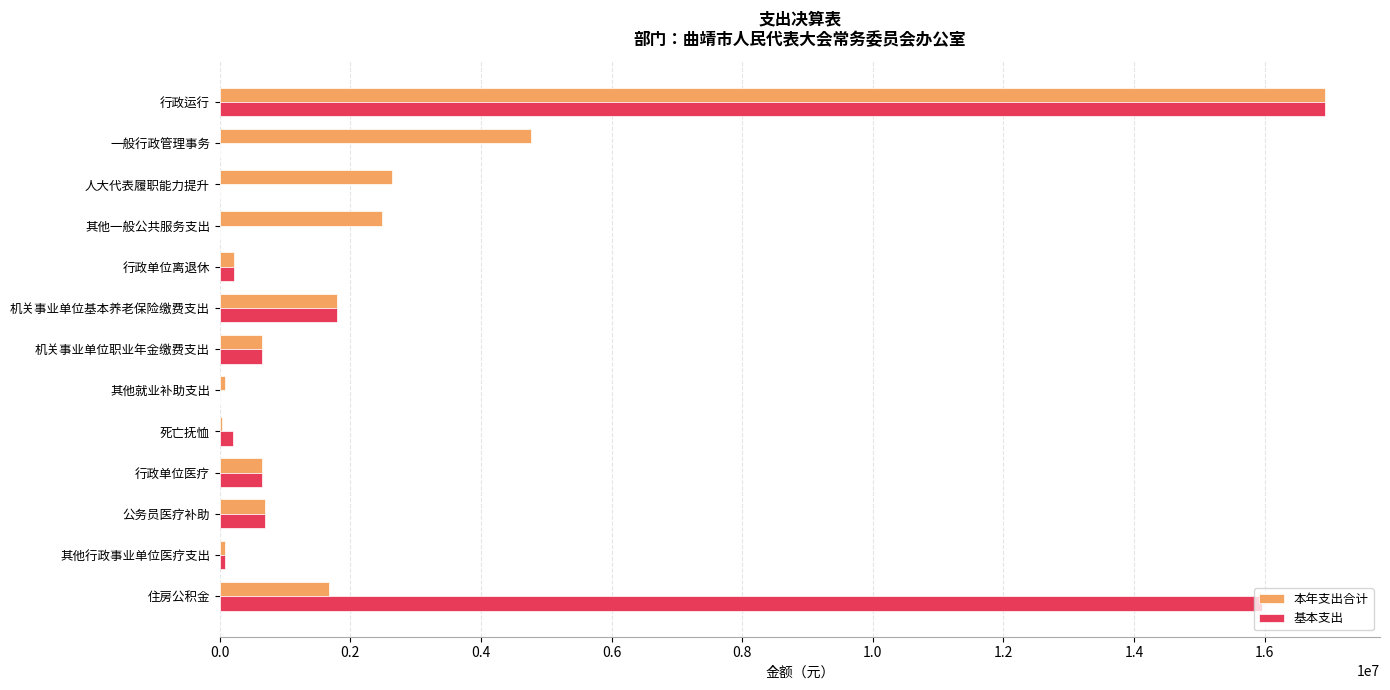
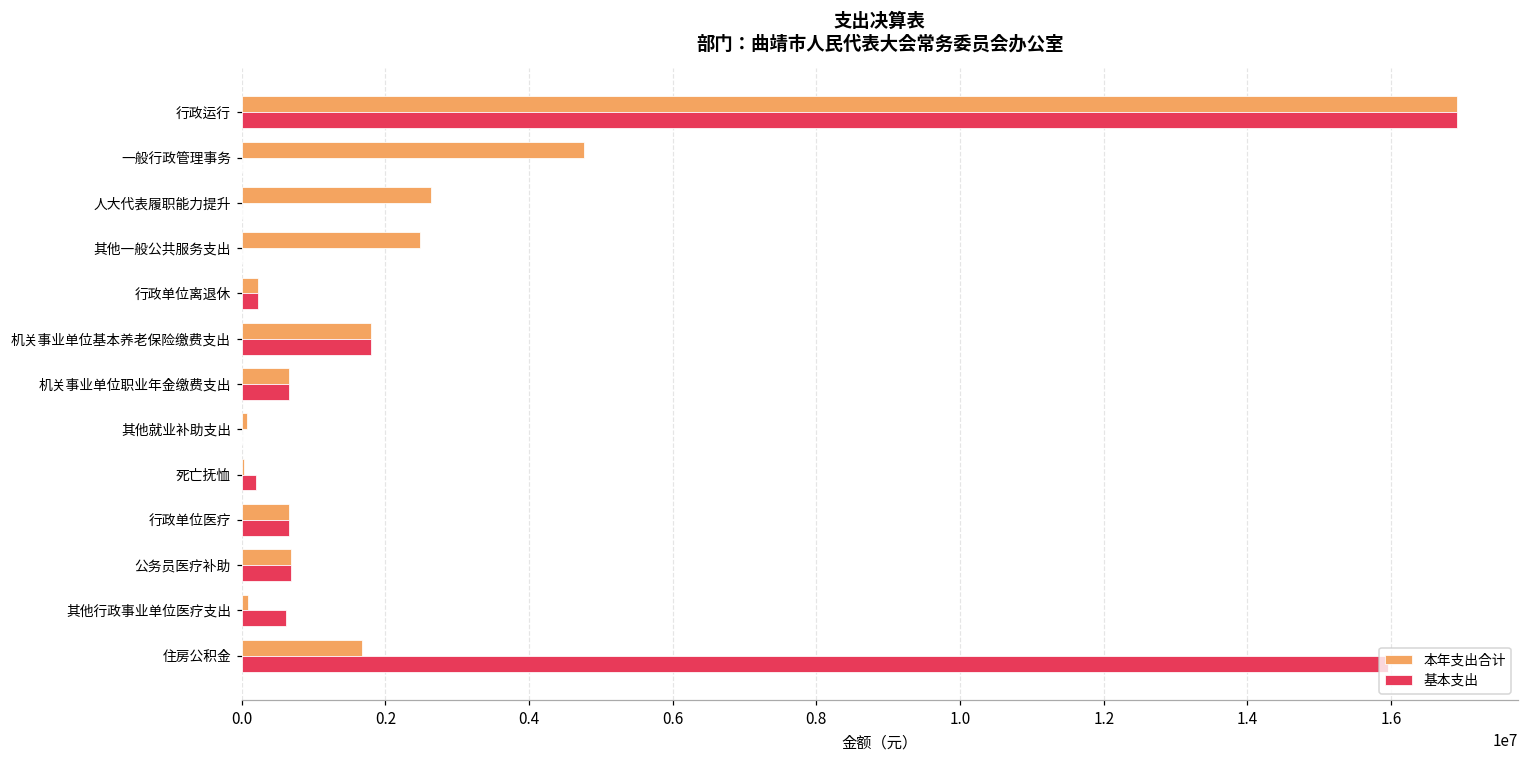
基本支出, 其他行政事业单位医疗支出: 100000 -> 600000
